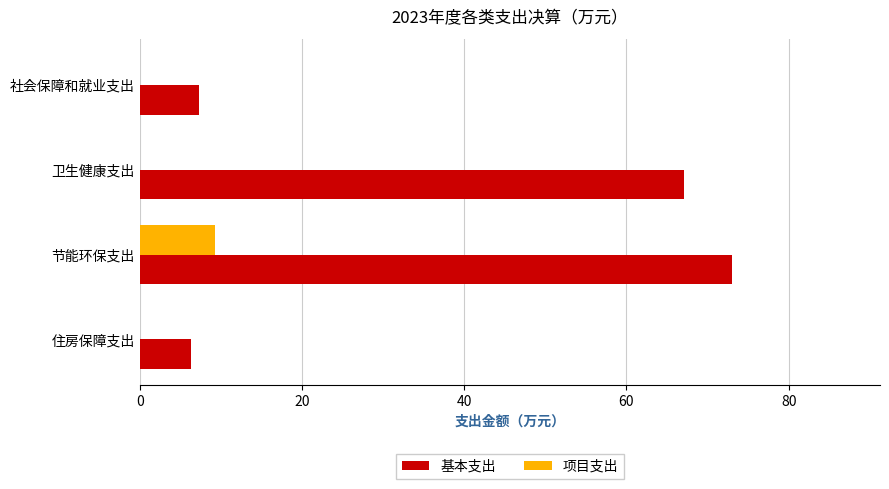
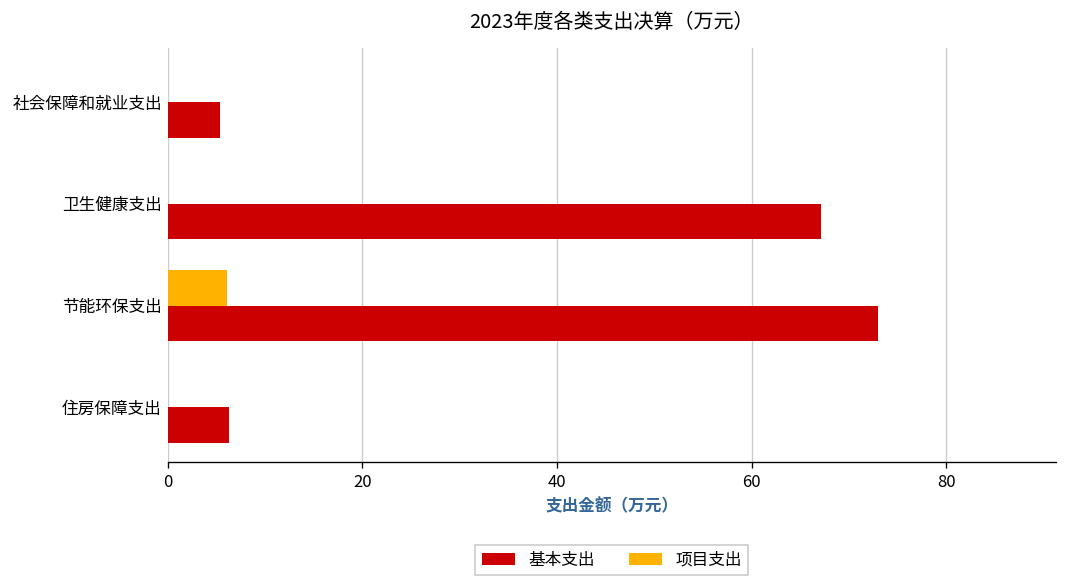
基本支出, 社会保障和就业支出: 7 -> 5
项目支出, 节能环保支出: 9 -> 6
